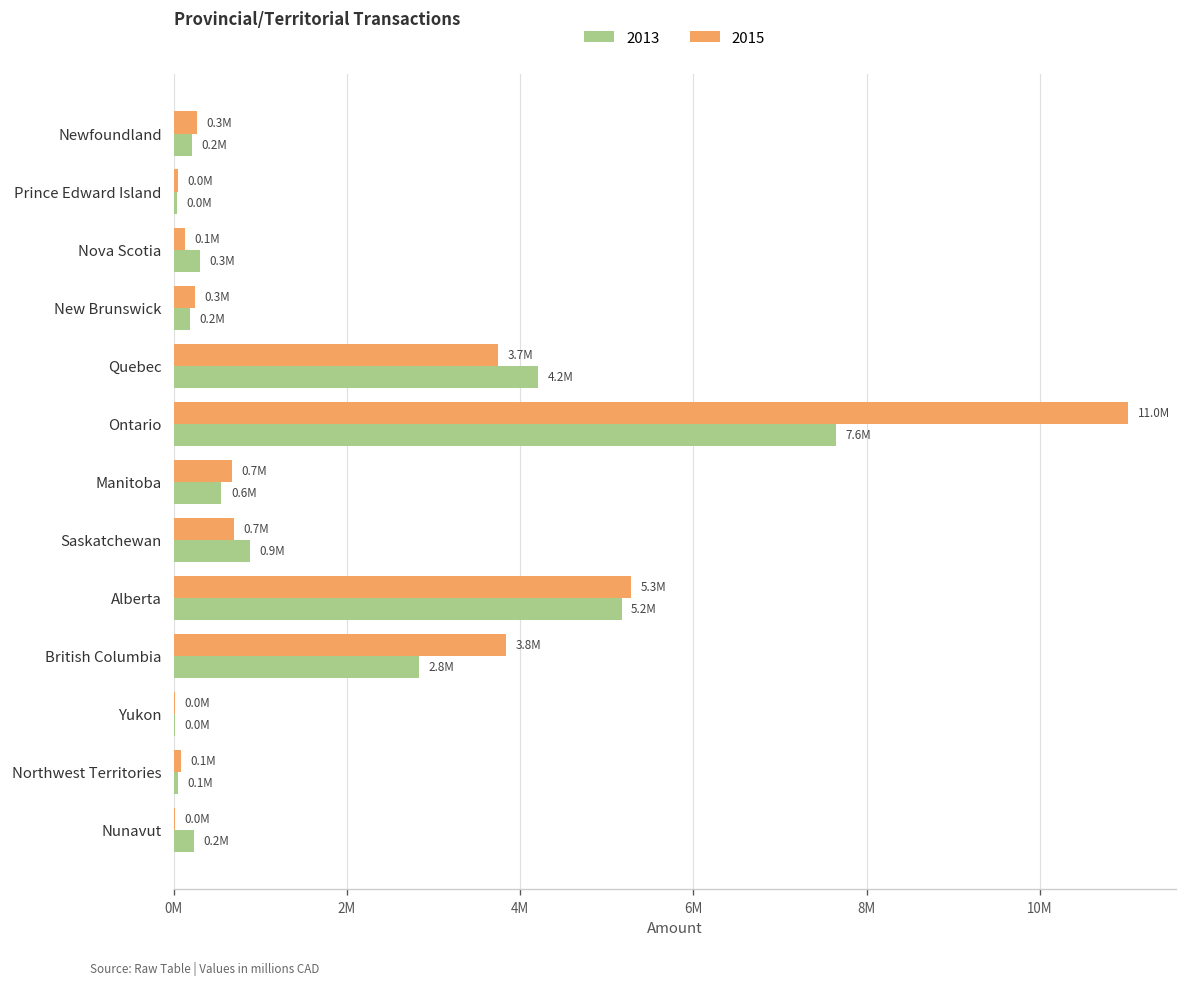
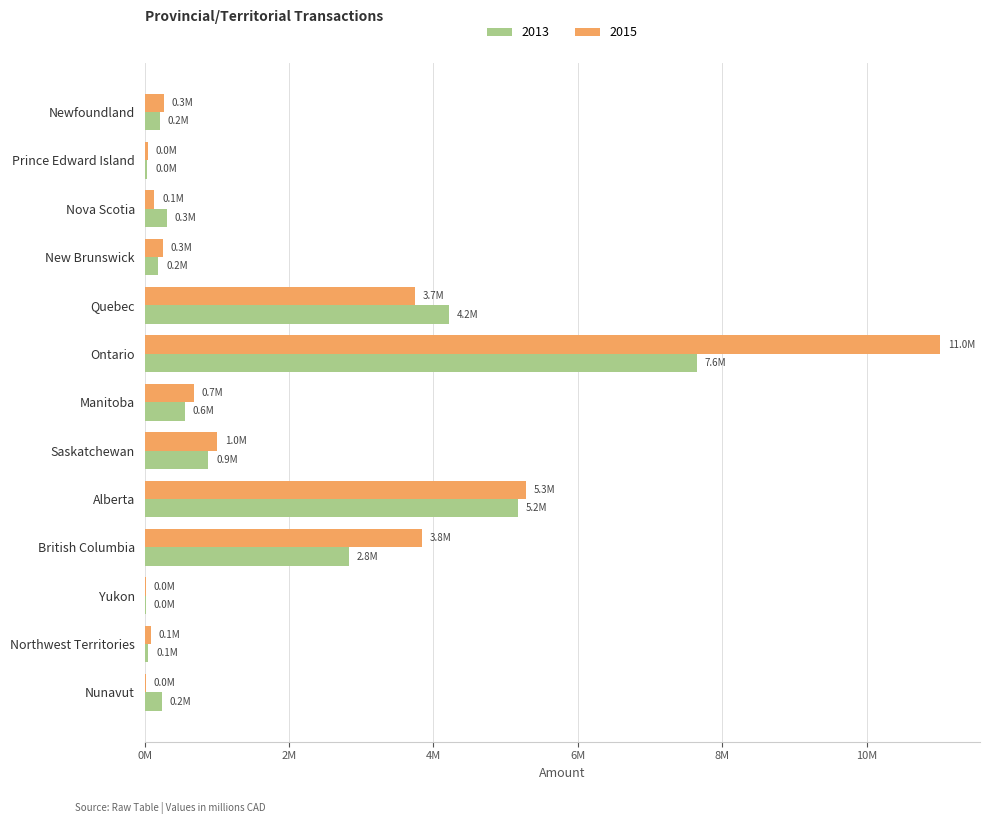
2015, Saskatchewan: 0.7M -> 1.0M
